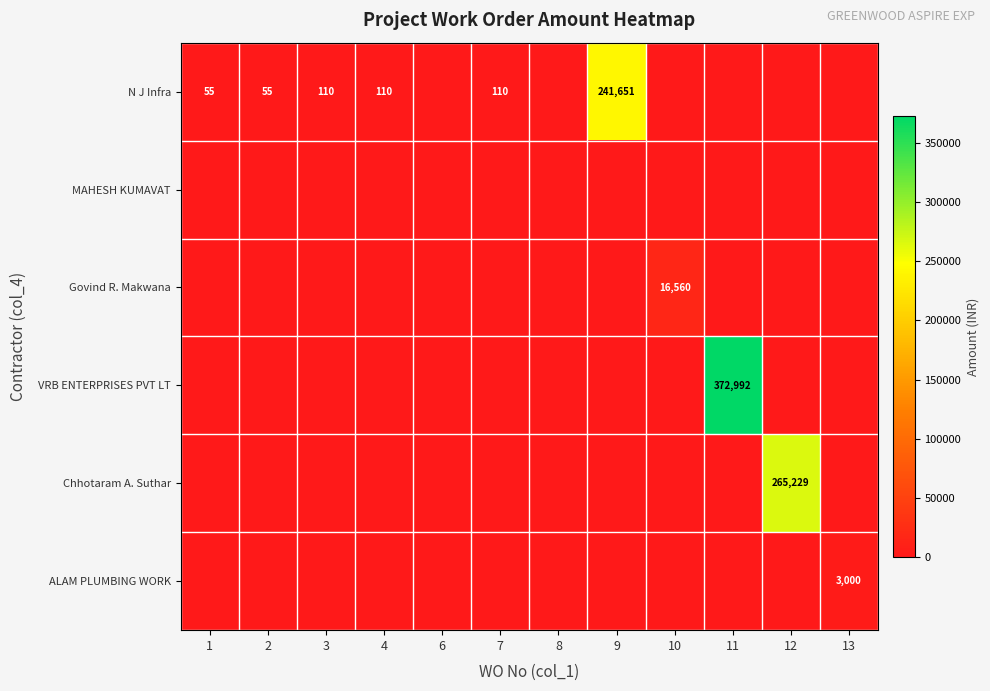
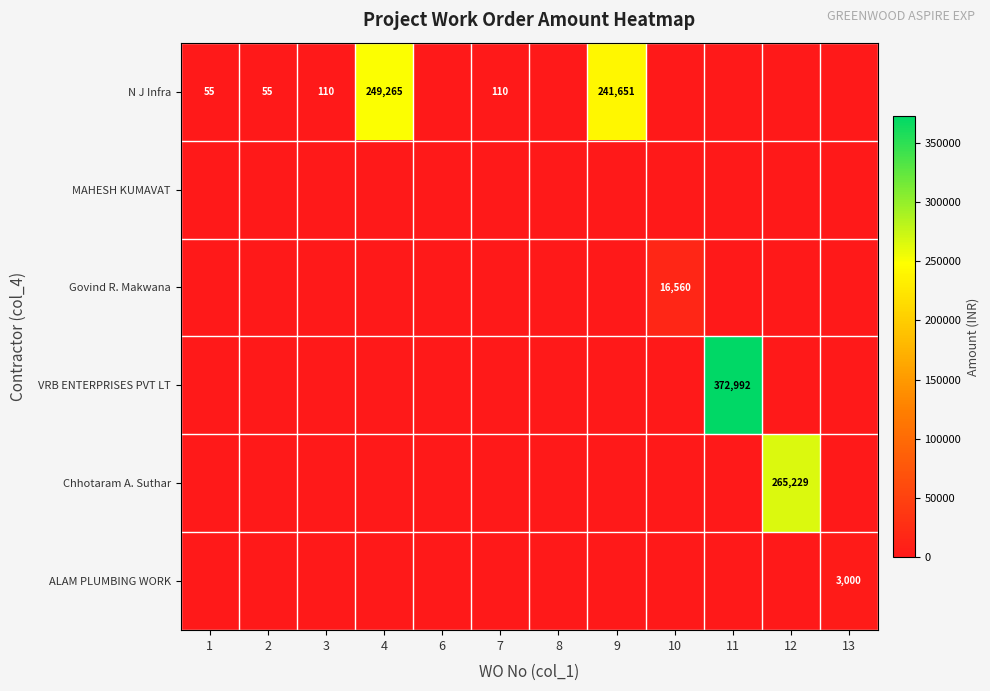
N J Infra, 4: 110 -> 249,265
